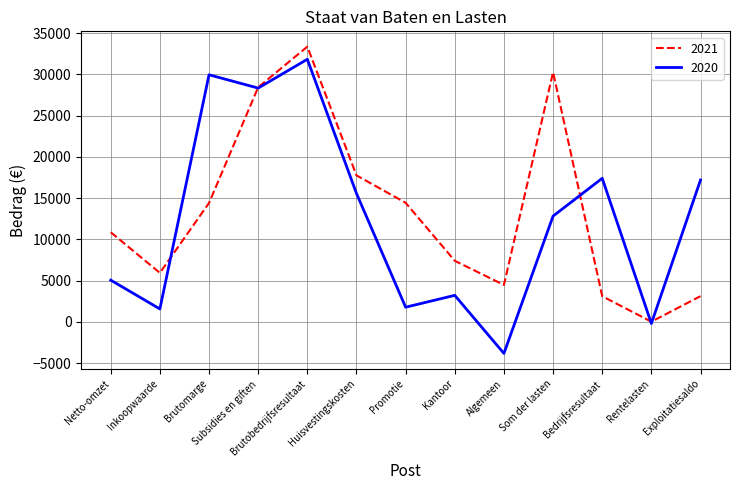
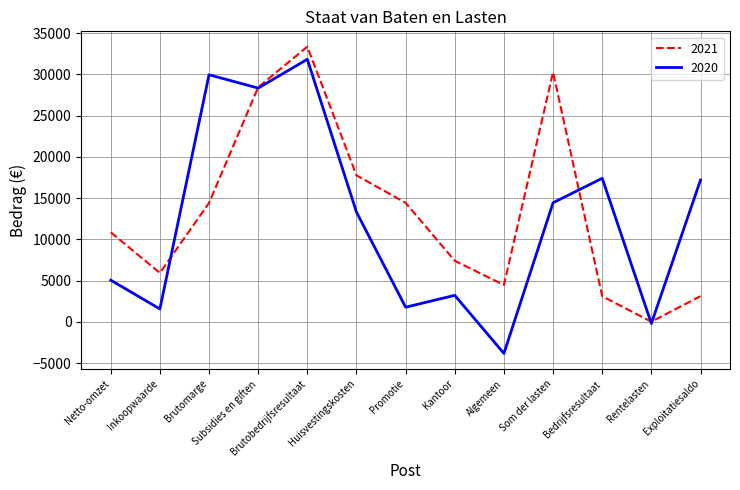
2020, Huisvestingskosten: 16000 -> 13000
2020, Som der lasten: 13000 -> 14000
